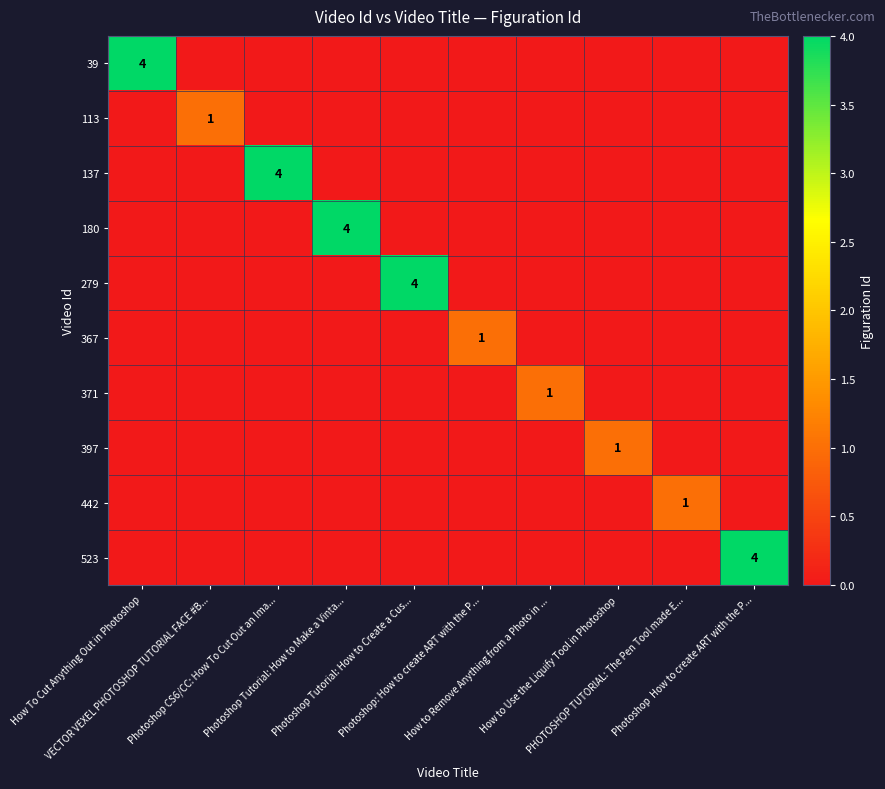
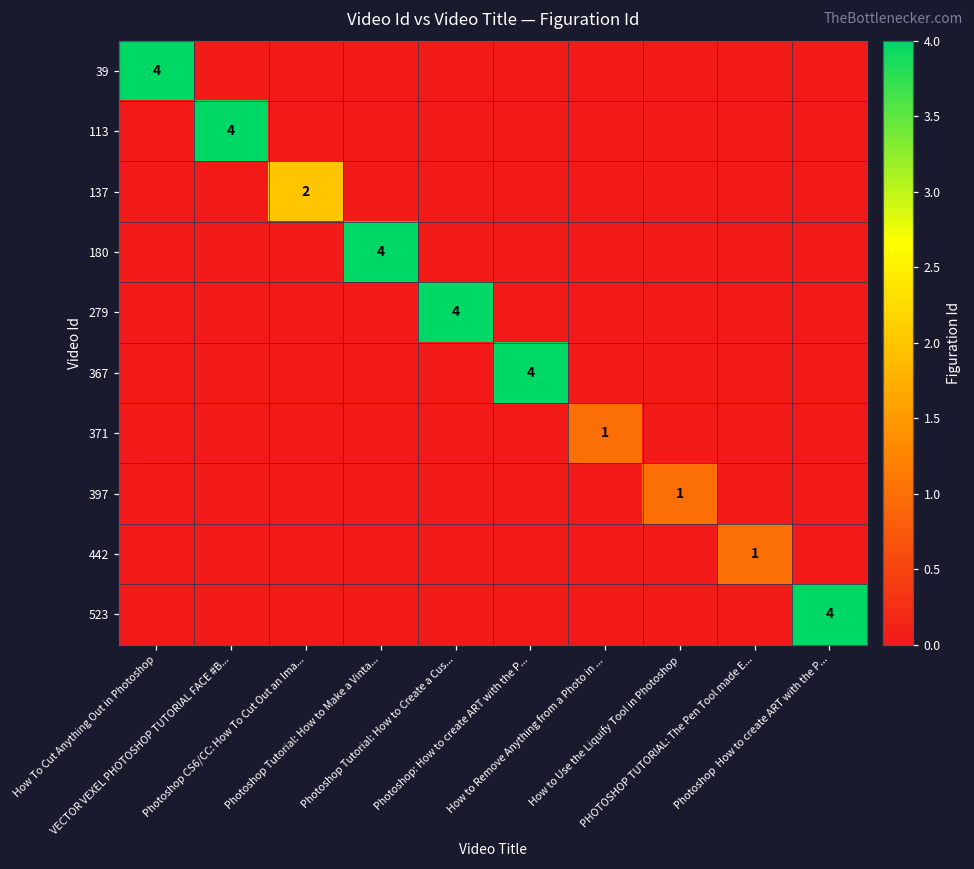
113, VECTOR VEXEL PHOTOSHOP TUTORIAL FACE #B...: 1 -> 4
137, Photoshop CS6/CC: How To Cut Out an Ima...: 4 -> 2
367, Photoshop: How to create ART with the P...: 1 -> 4
